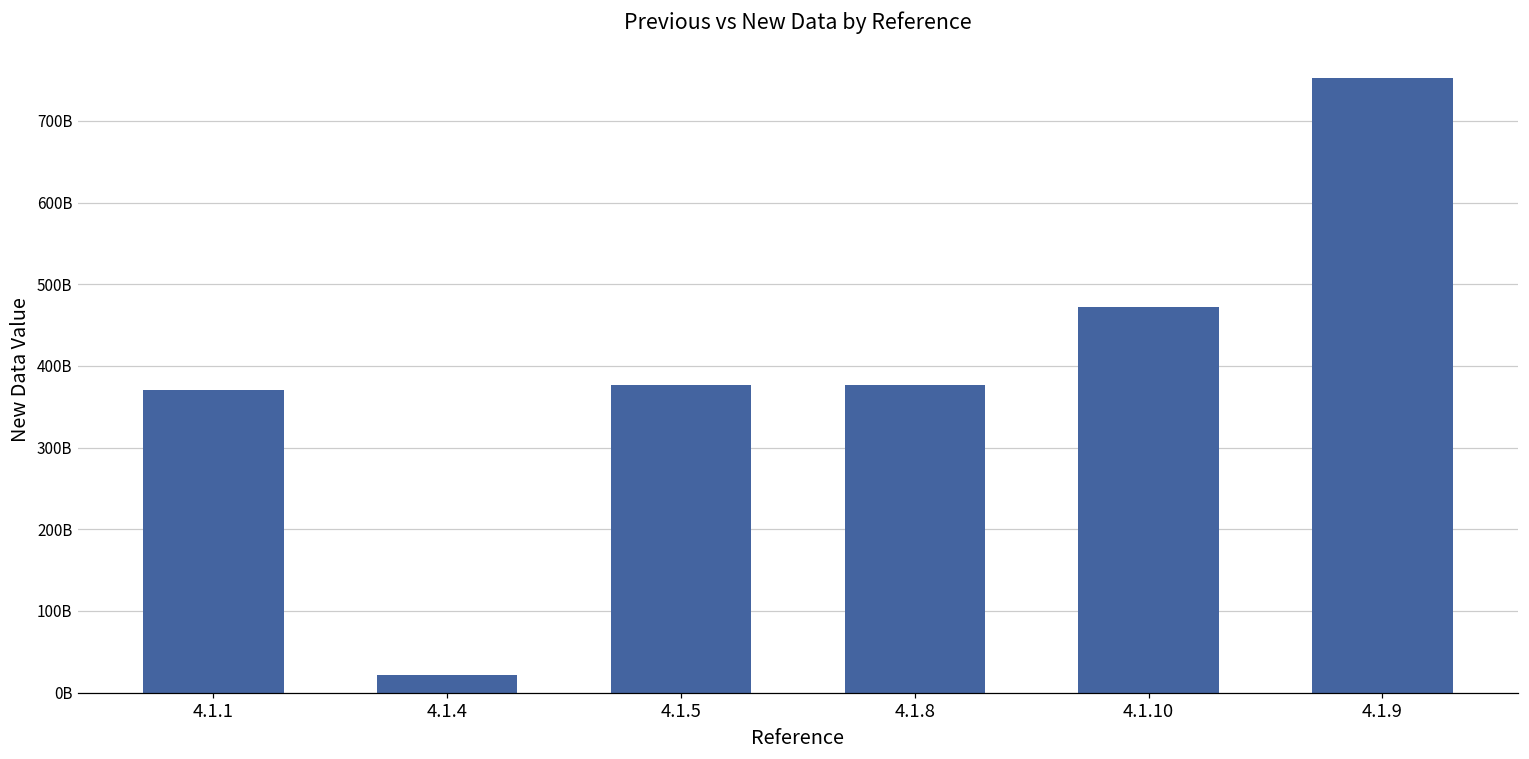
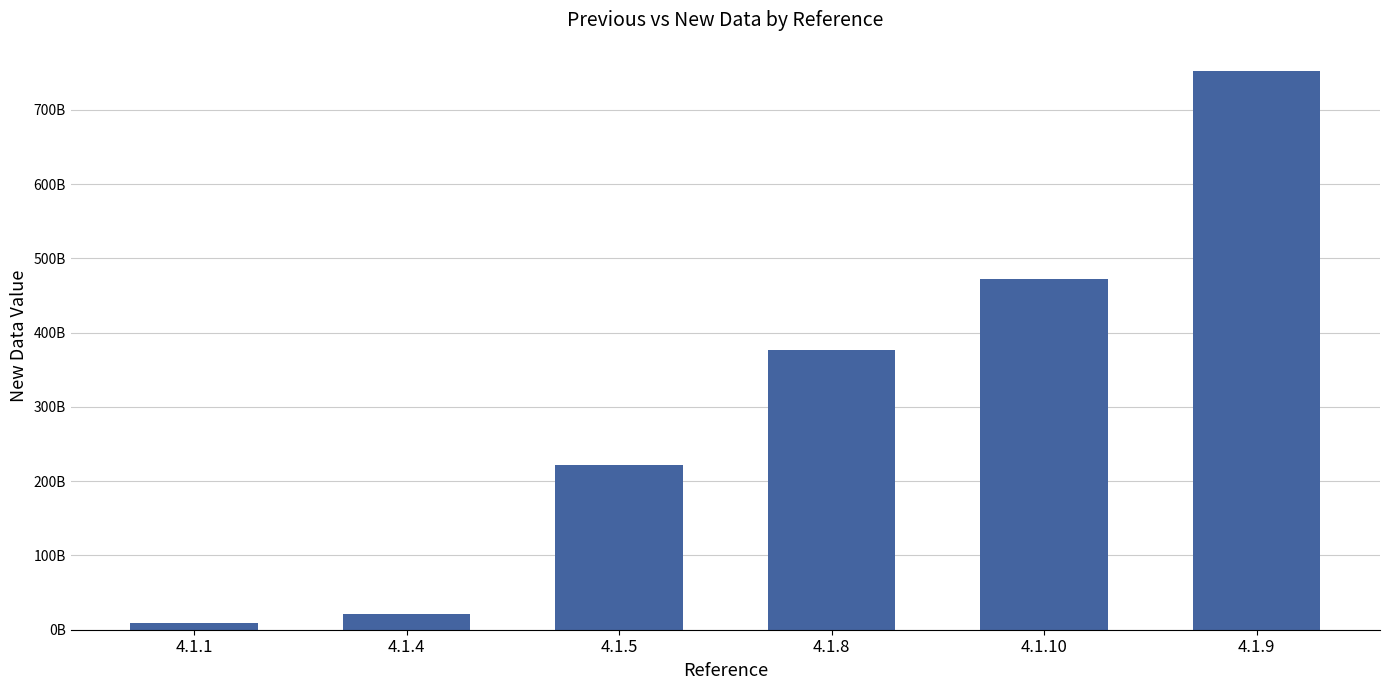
4.1.1: 370000000000 -> 10000000000
4.1.5: 380000000000 -> 220000000000
